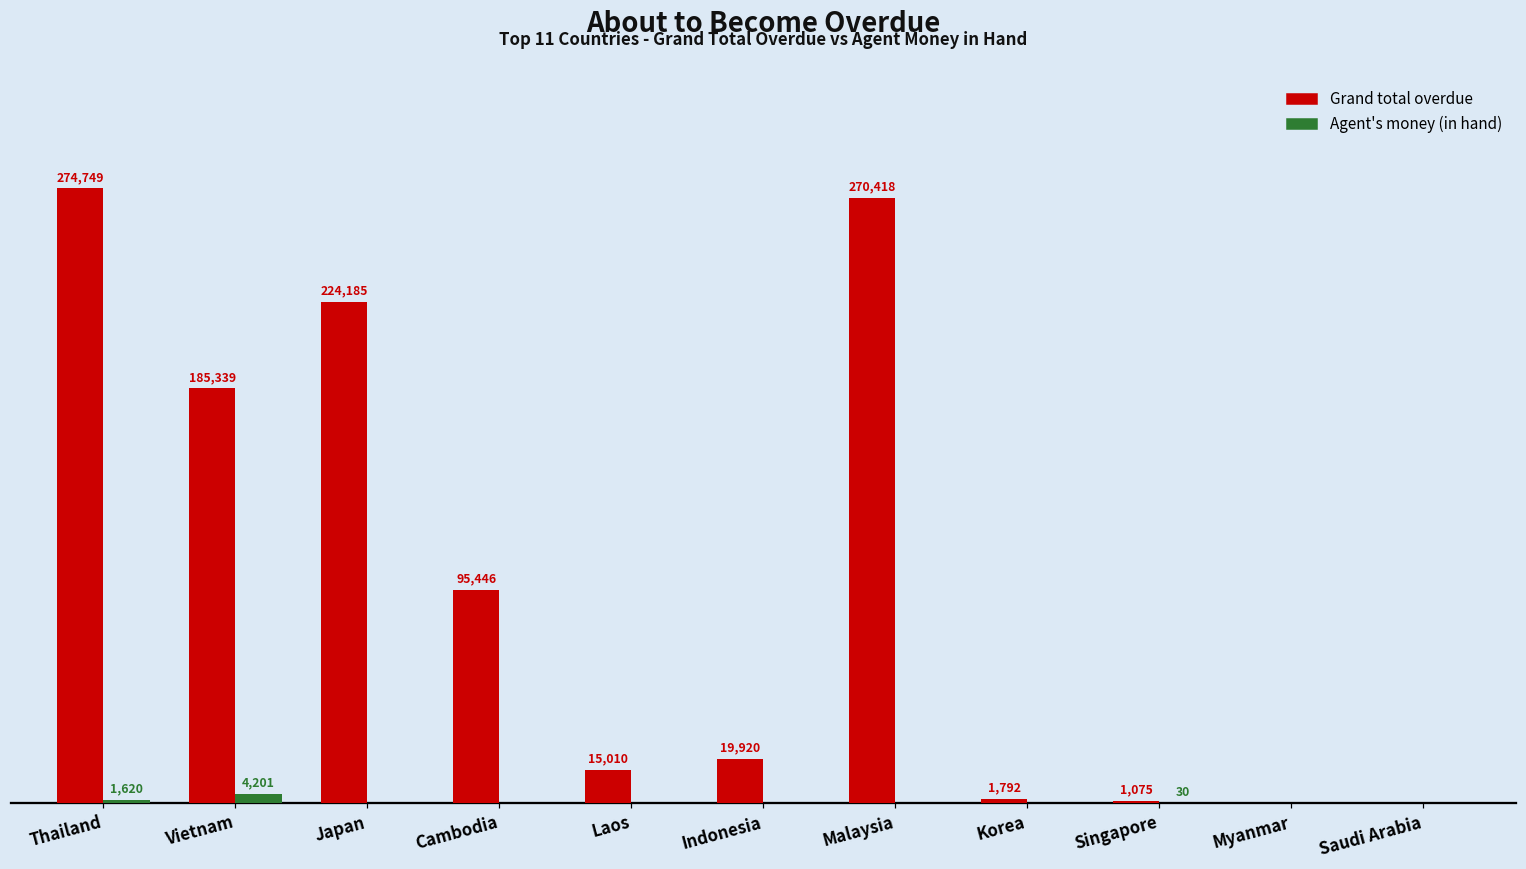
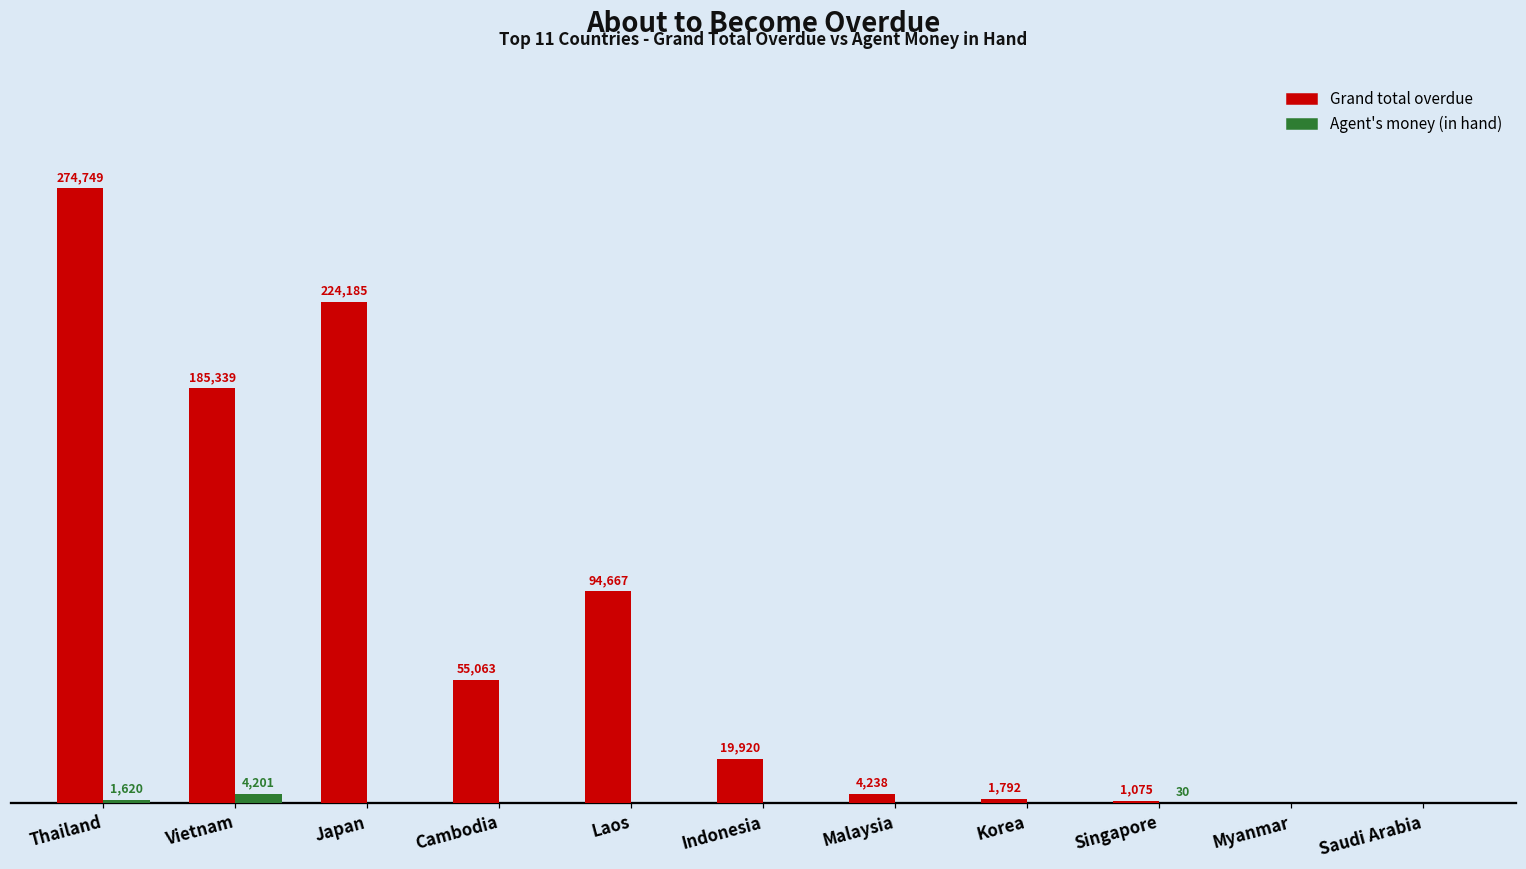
Grand total overdue, Cambodia: 95,446 -> 55,063
Grand total overdue, Laos: 15,010 -> 94,667
Grand total overdue, Malaysia: 270,418 -> 4,238
